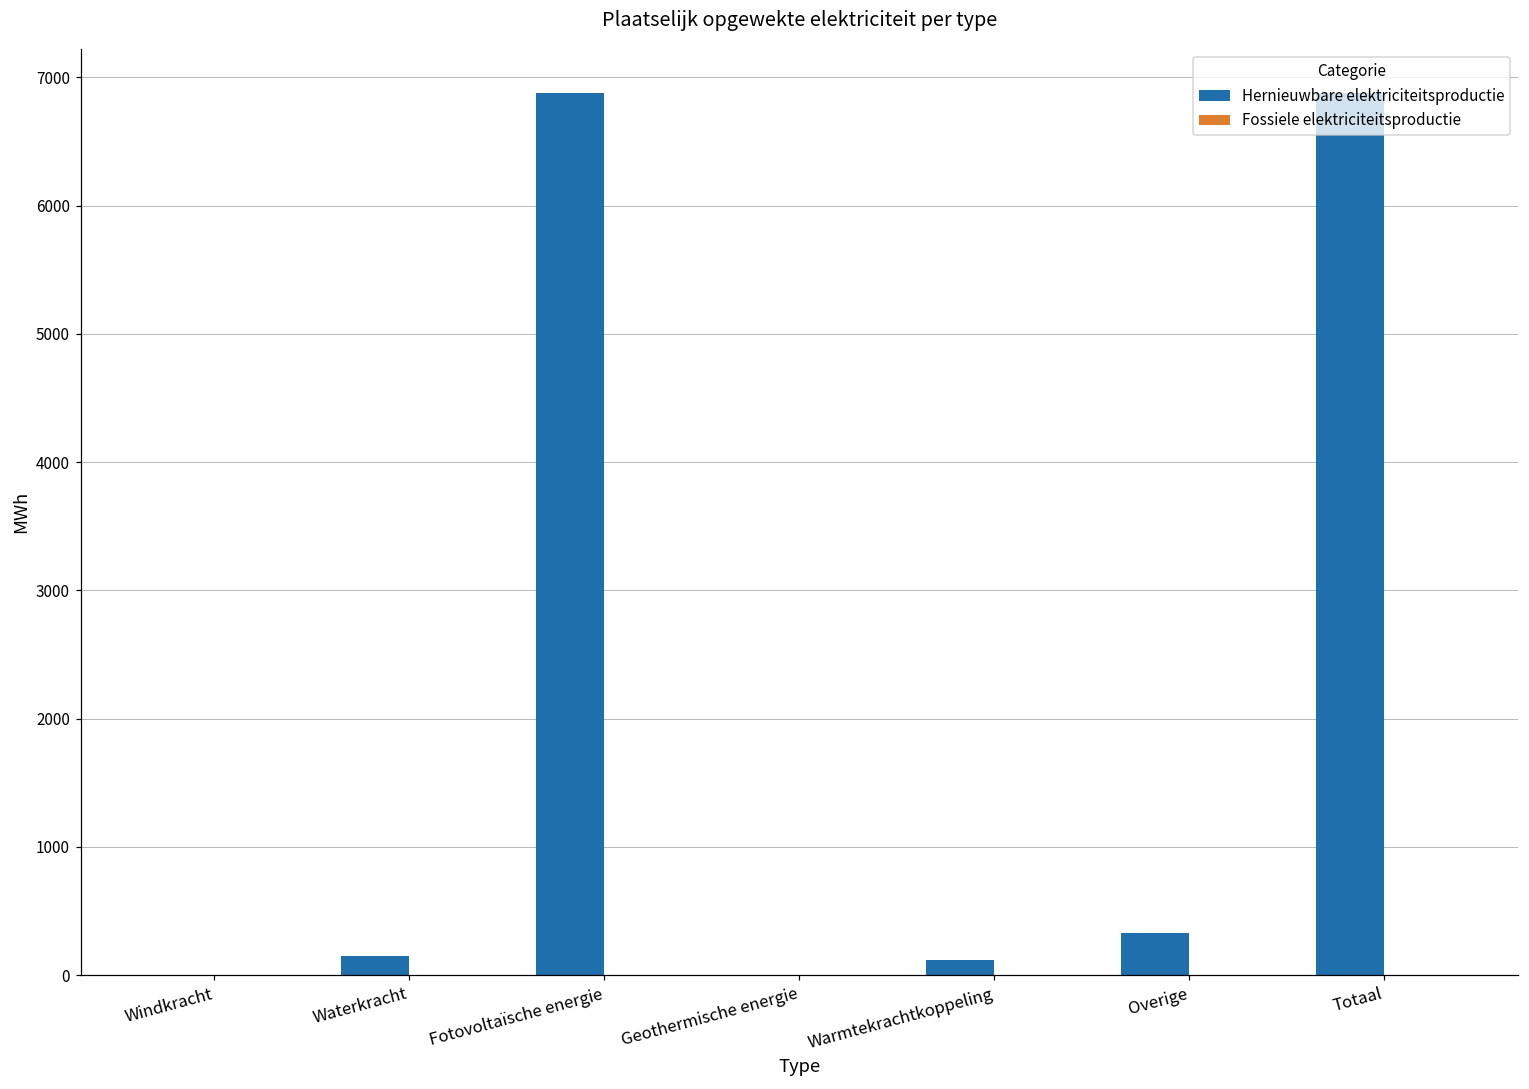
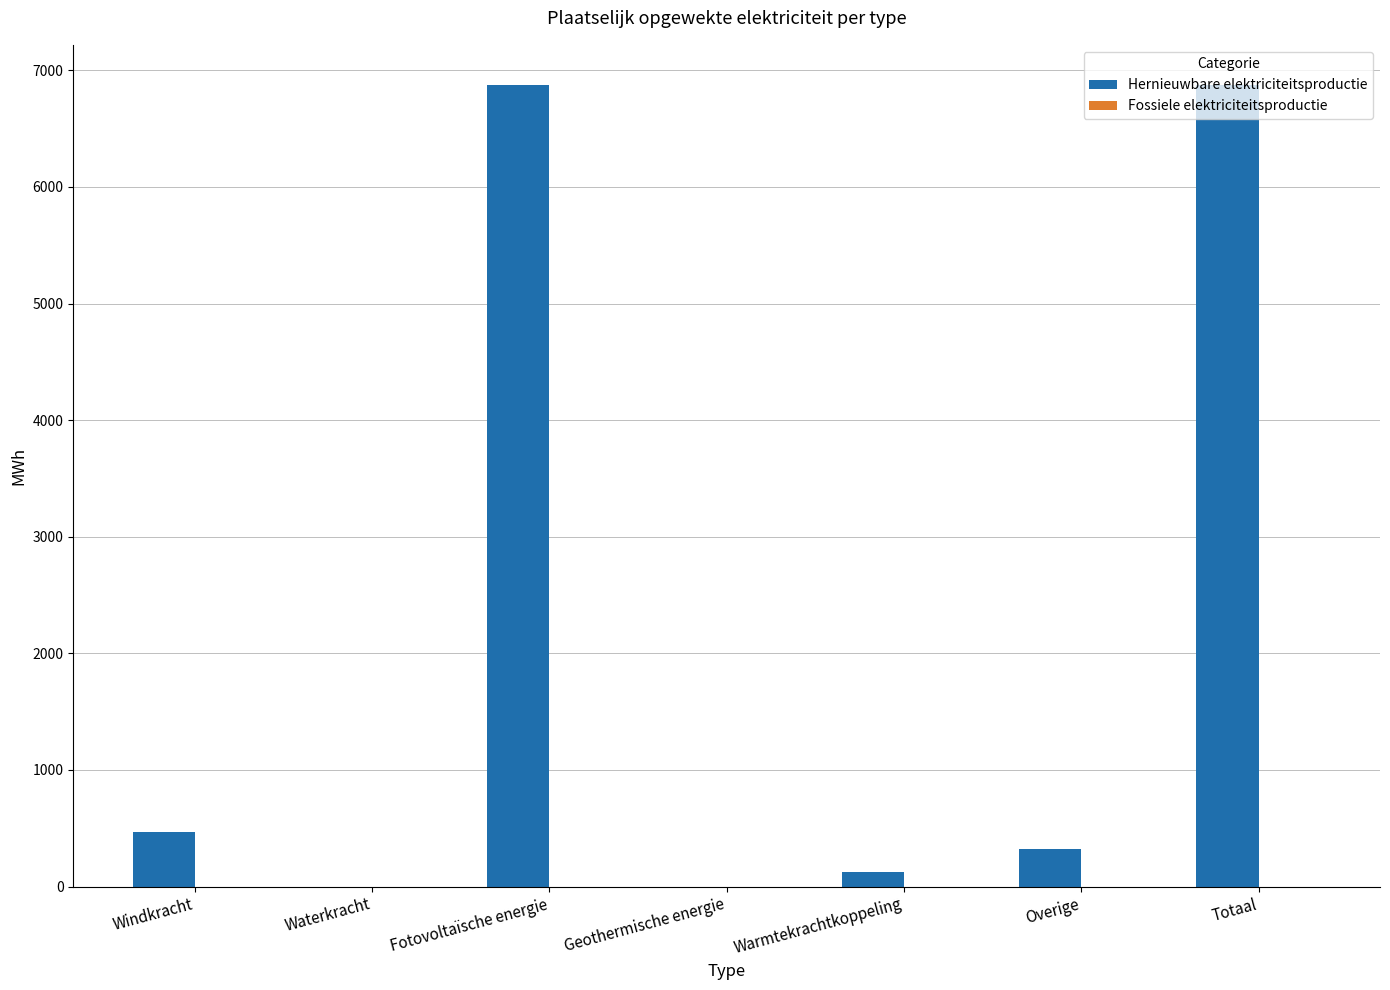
Hernieuwbare elektriciteitsproductie, Windkracht: 0 -> 470
Hernieuwbare elektriciteitsproductie, Waterkracht: 150 -> 0
